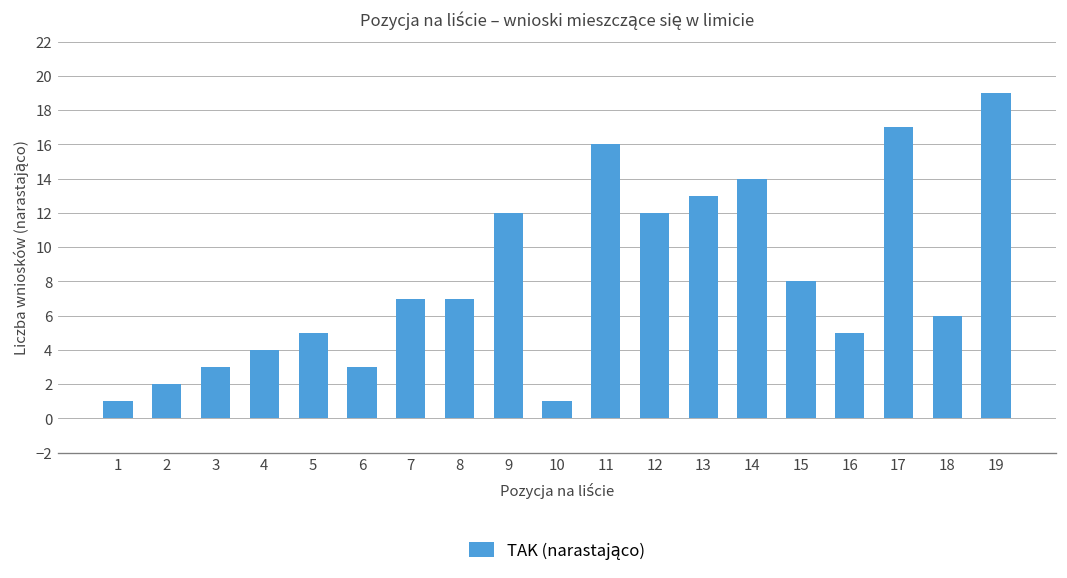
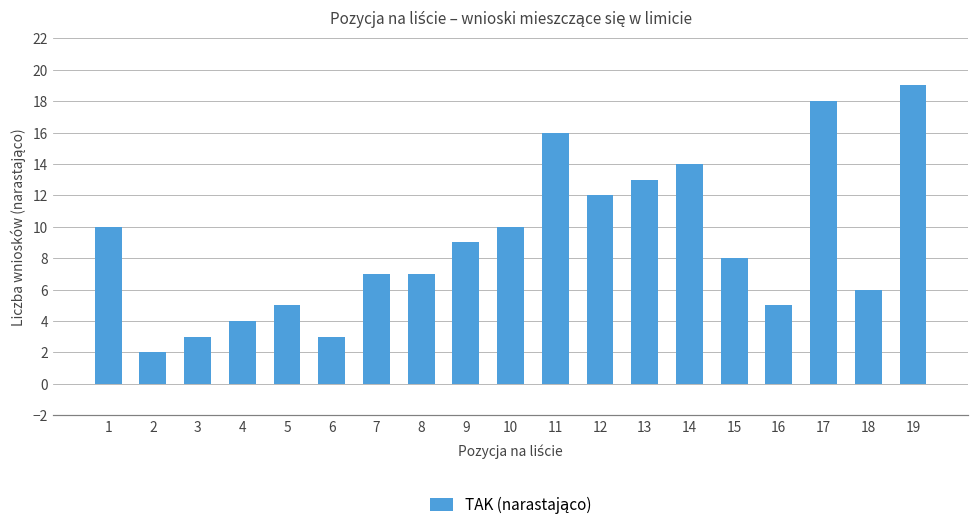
1: 1 -> 10
9: 12 -> 9
10: 1 -> 10
17: 17 -> 18
